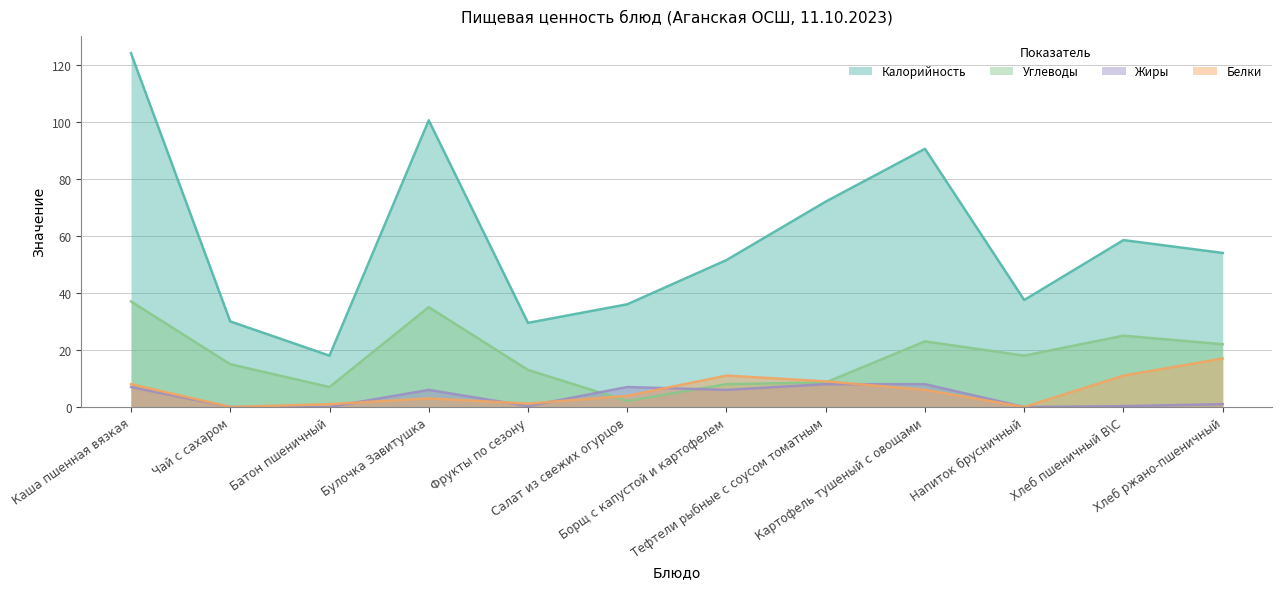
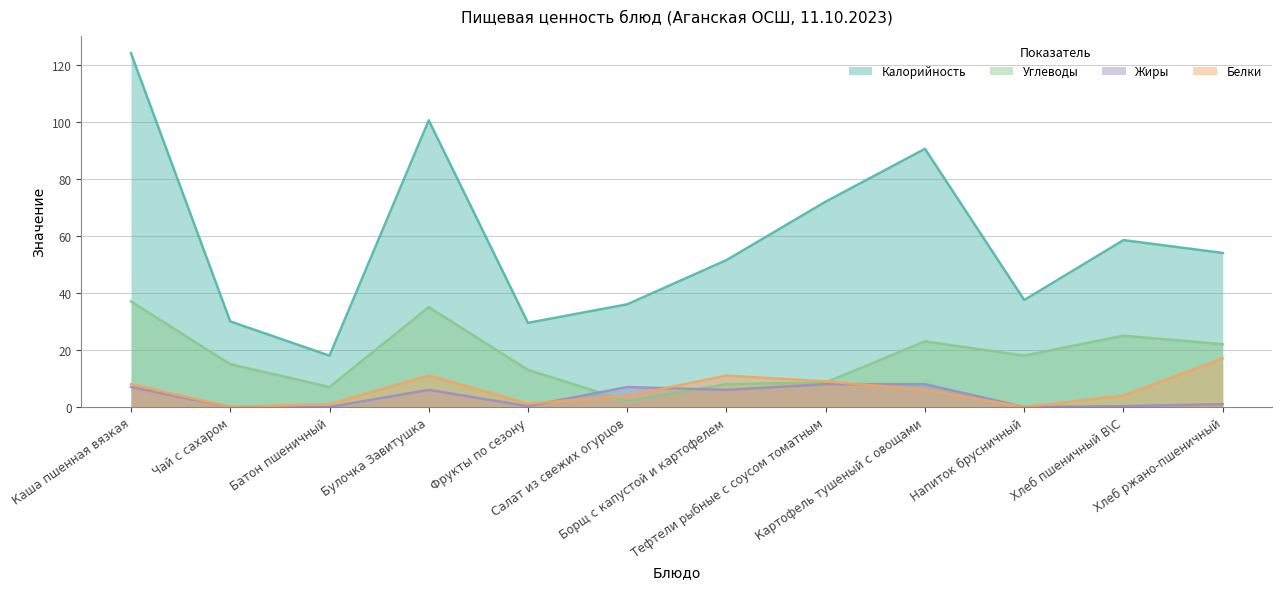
Белки, Булочка Завитушка: 3 -> 11
Белки, Хлеб пшеничный В\С: 11 -> 4
